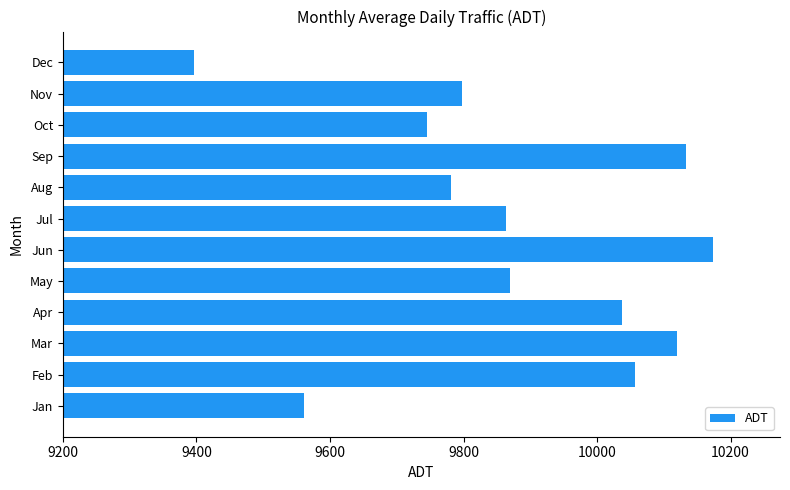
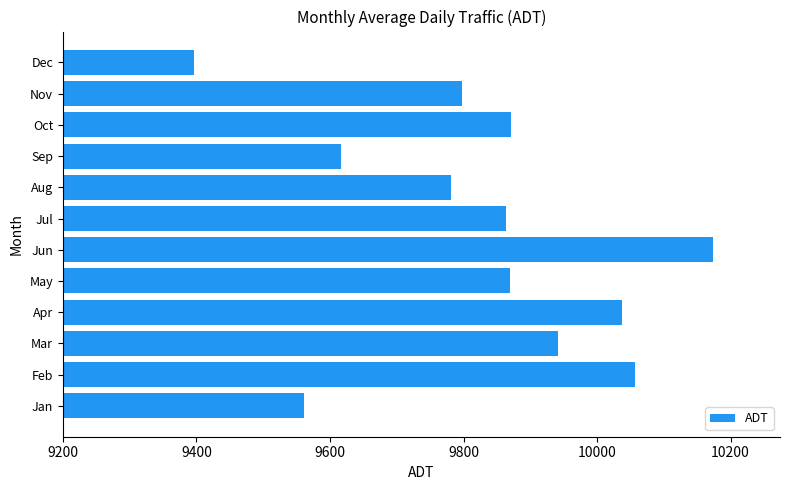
Oct: 9750 -> 9870
Sep: 10130 -> 9620
Mar: 10120 -> 9940
